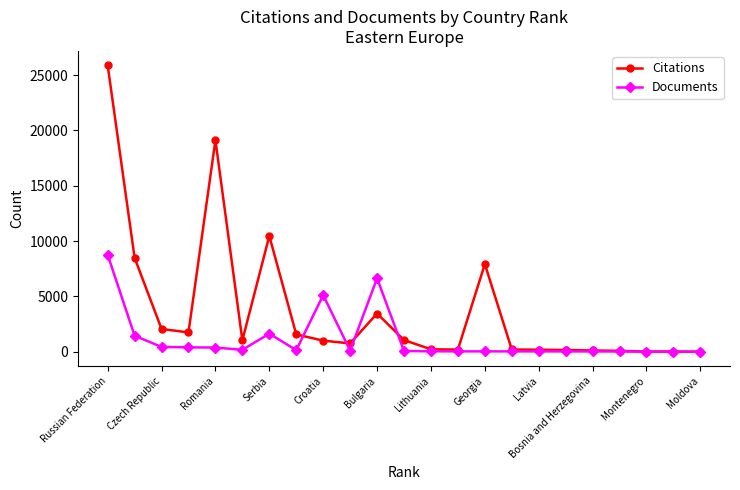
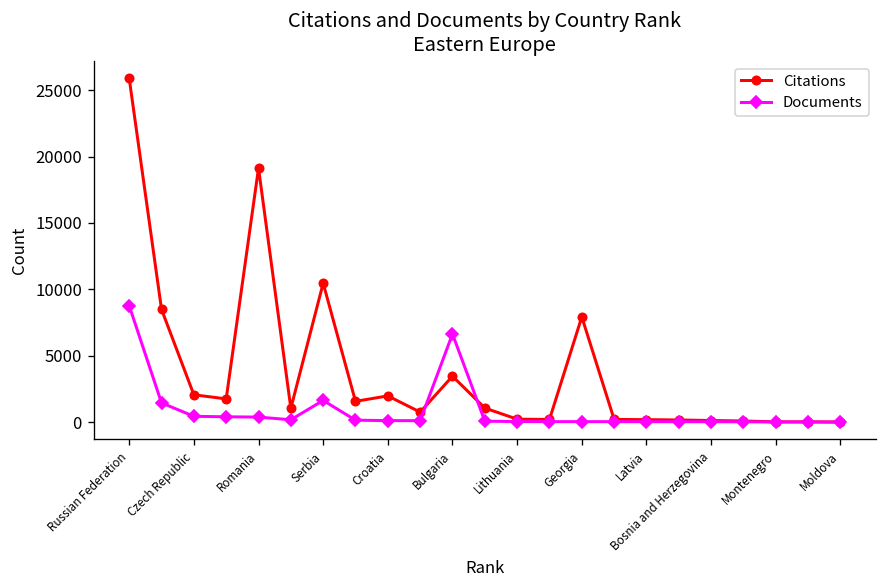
Citations, Croatia: 1000 -> 2000
Documents, Croatia: 5100 -> 100
